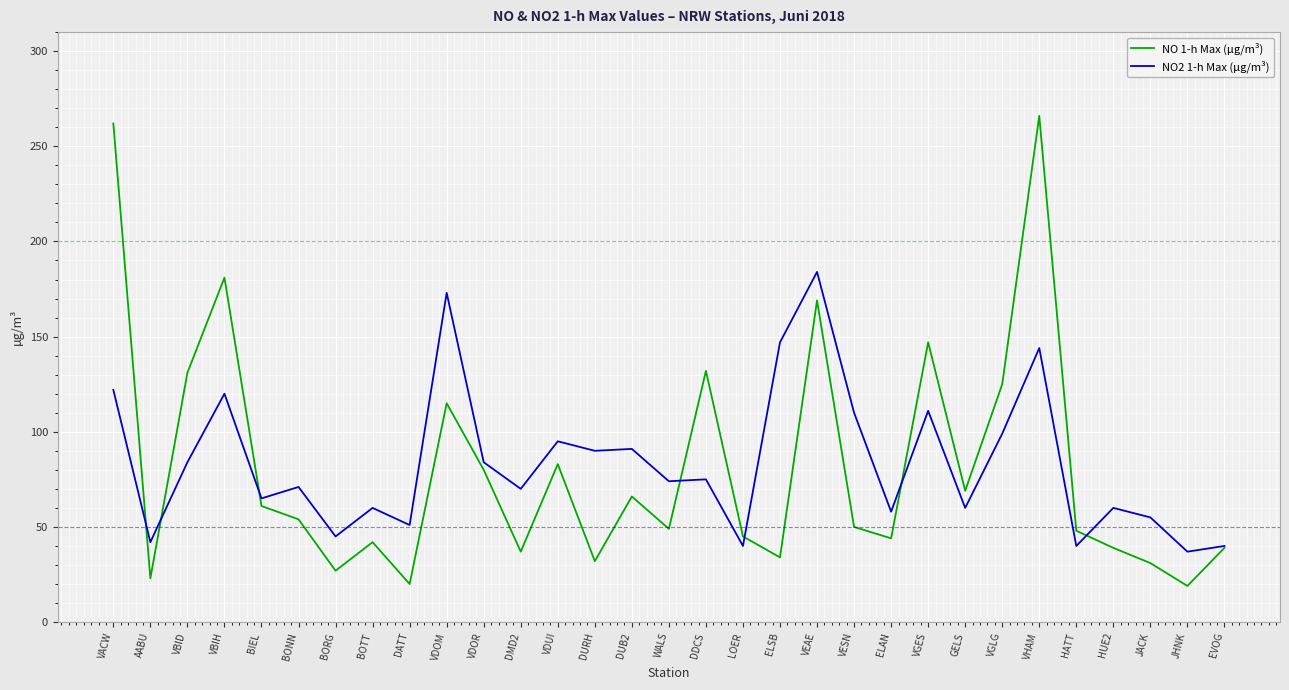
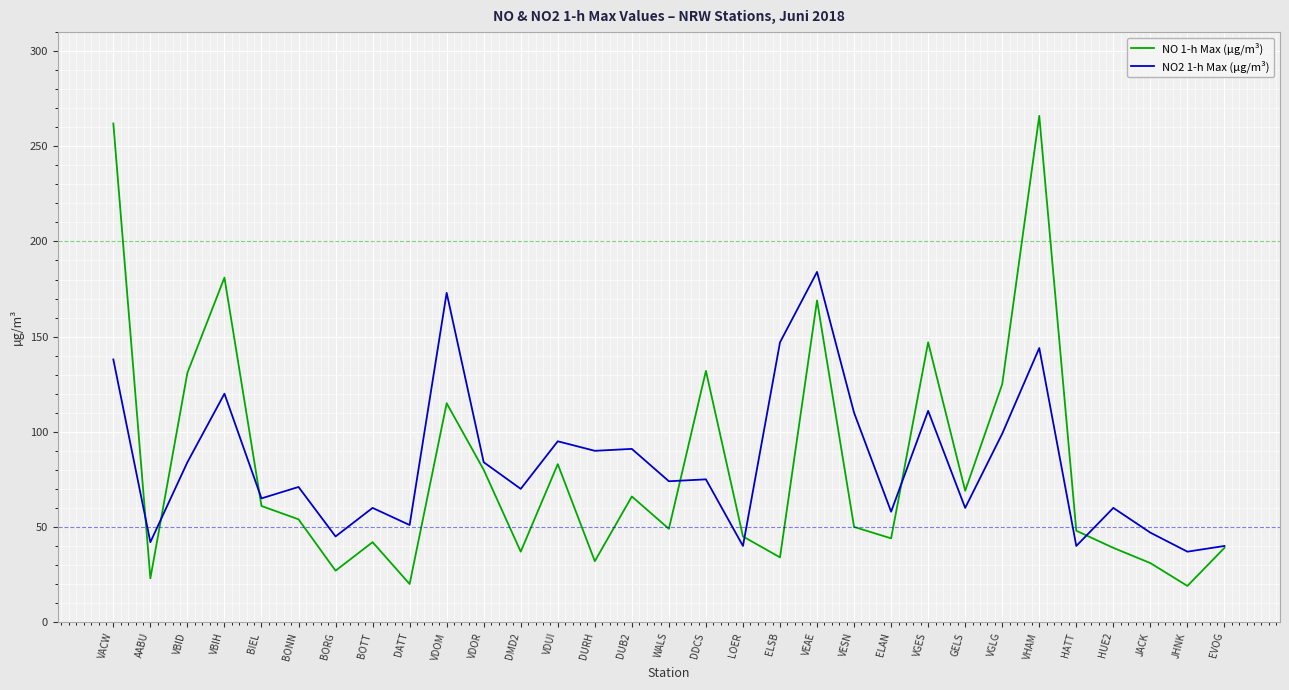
NO2 1-h Max (µg/m³), VACW: 122 -> 138
NO2 1-h Max (µg/m³), JACK: 55 -> 47
